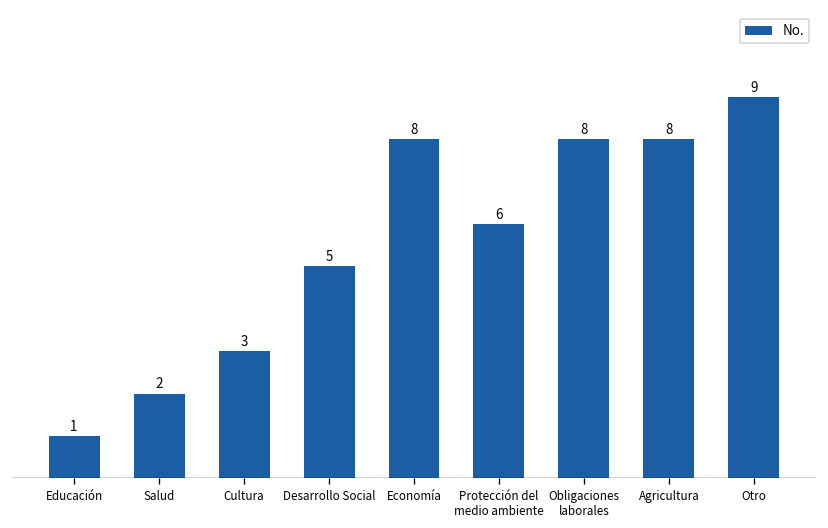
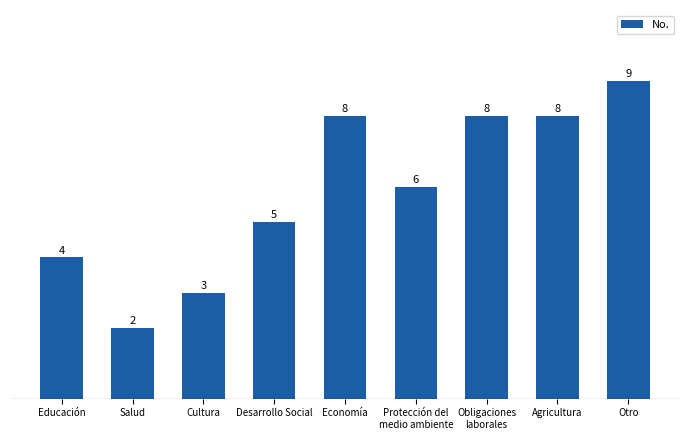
Educación: 1 -> 4
